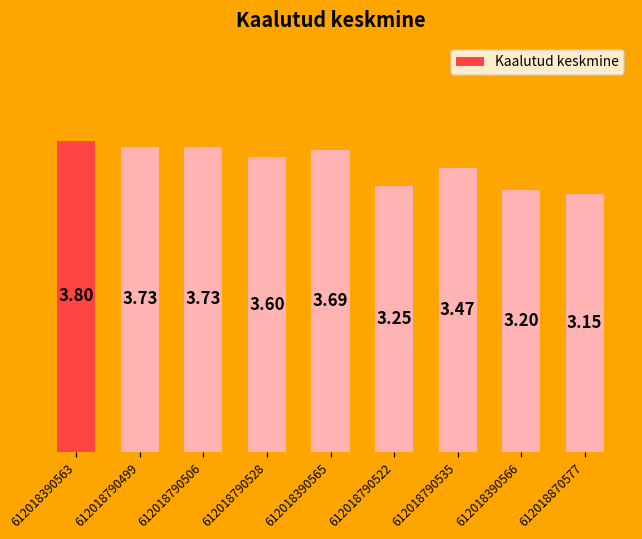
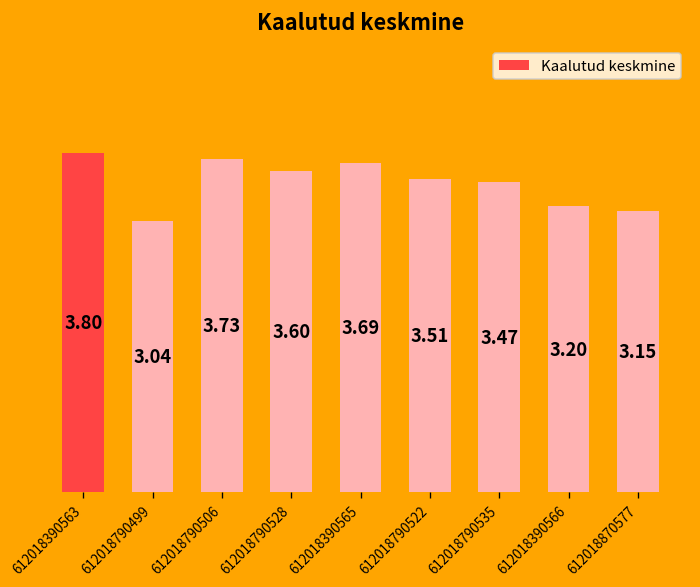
612018790499: 3.73 -> 3.04
612018790522: 3.25 -> 3.51
